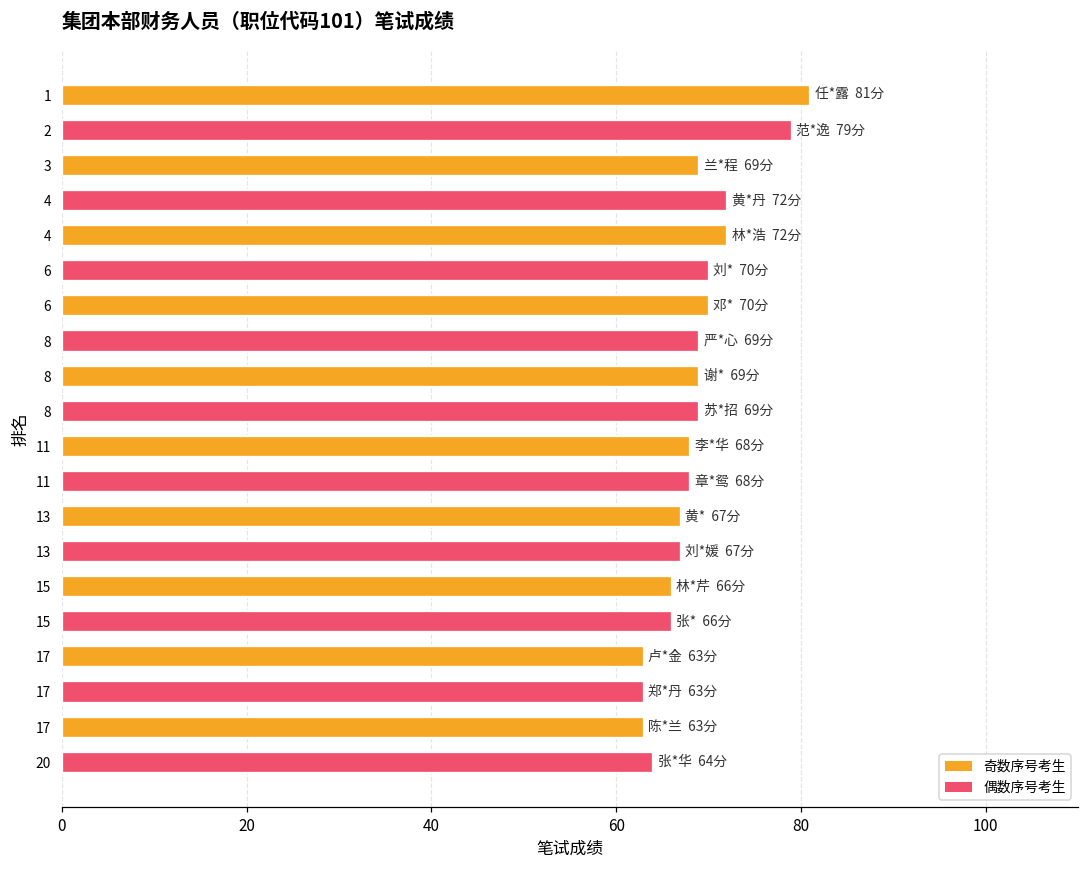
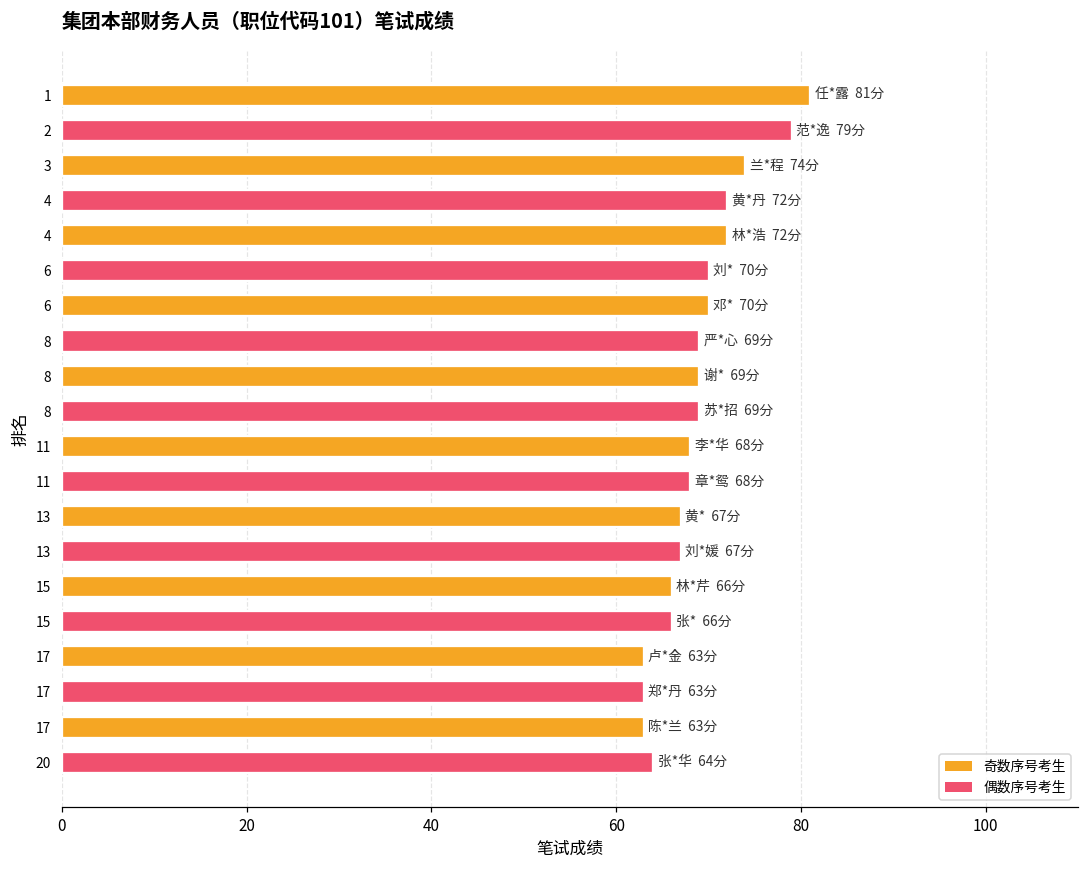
3: 69分 -> 74分
